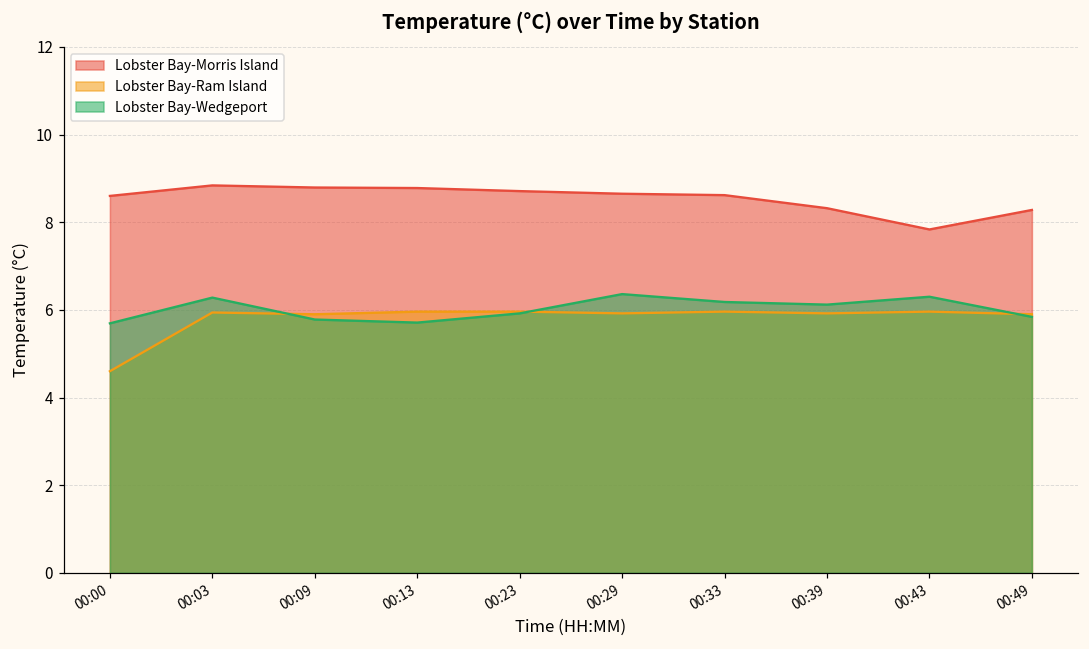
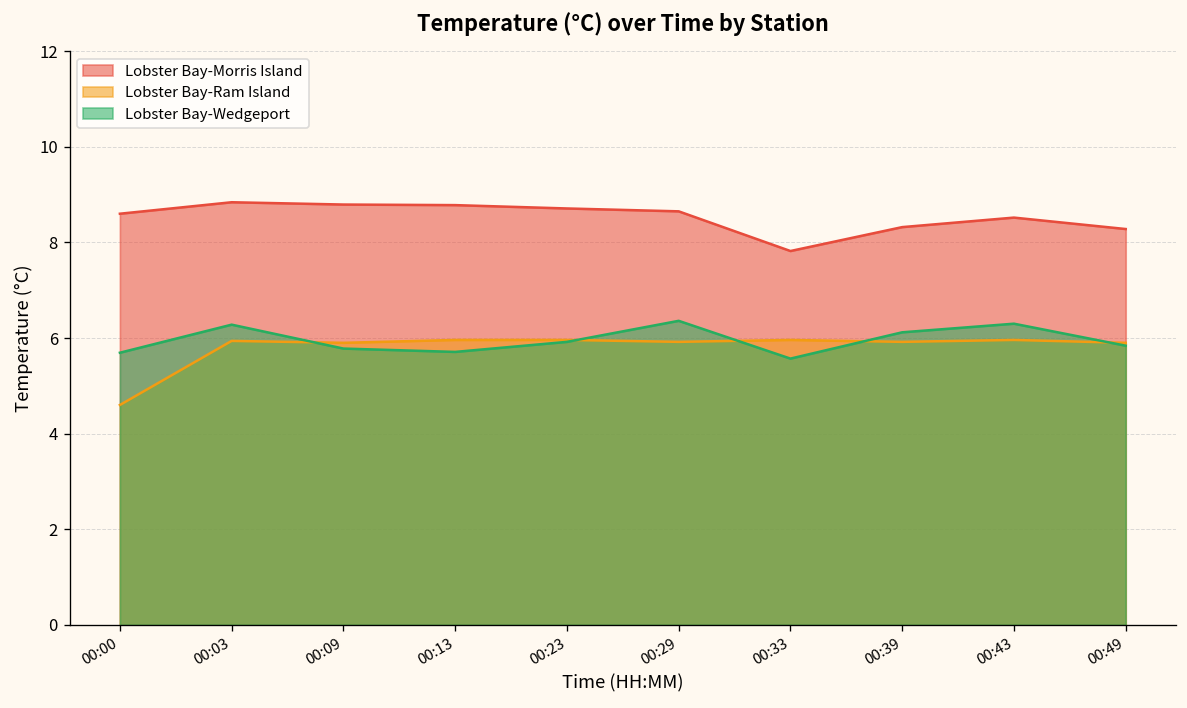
Lobster Bay-Morris Island, 00:33: 8.6 -> 7.8
Lobster Bay-Wedgeport, 00:33: 6.2 -> 5.6
Lobster Bay-Morris Island, 00:43: 7.8 -> 8.5
